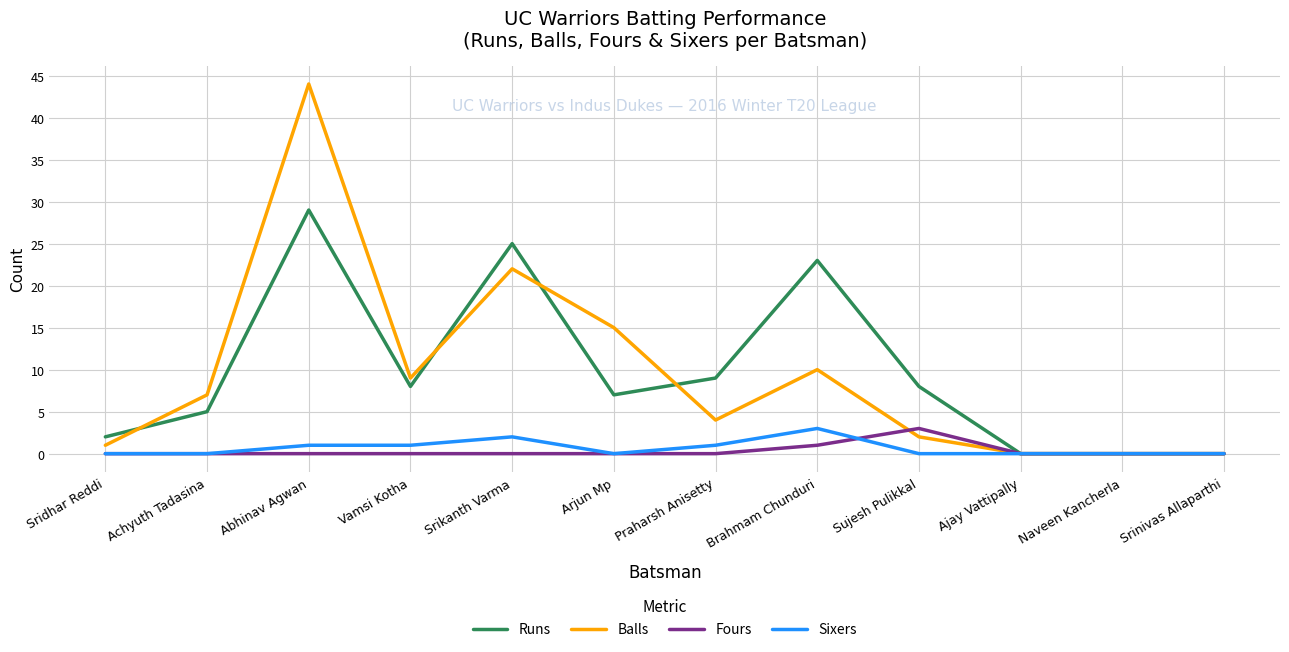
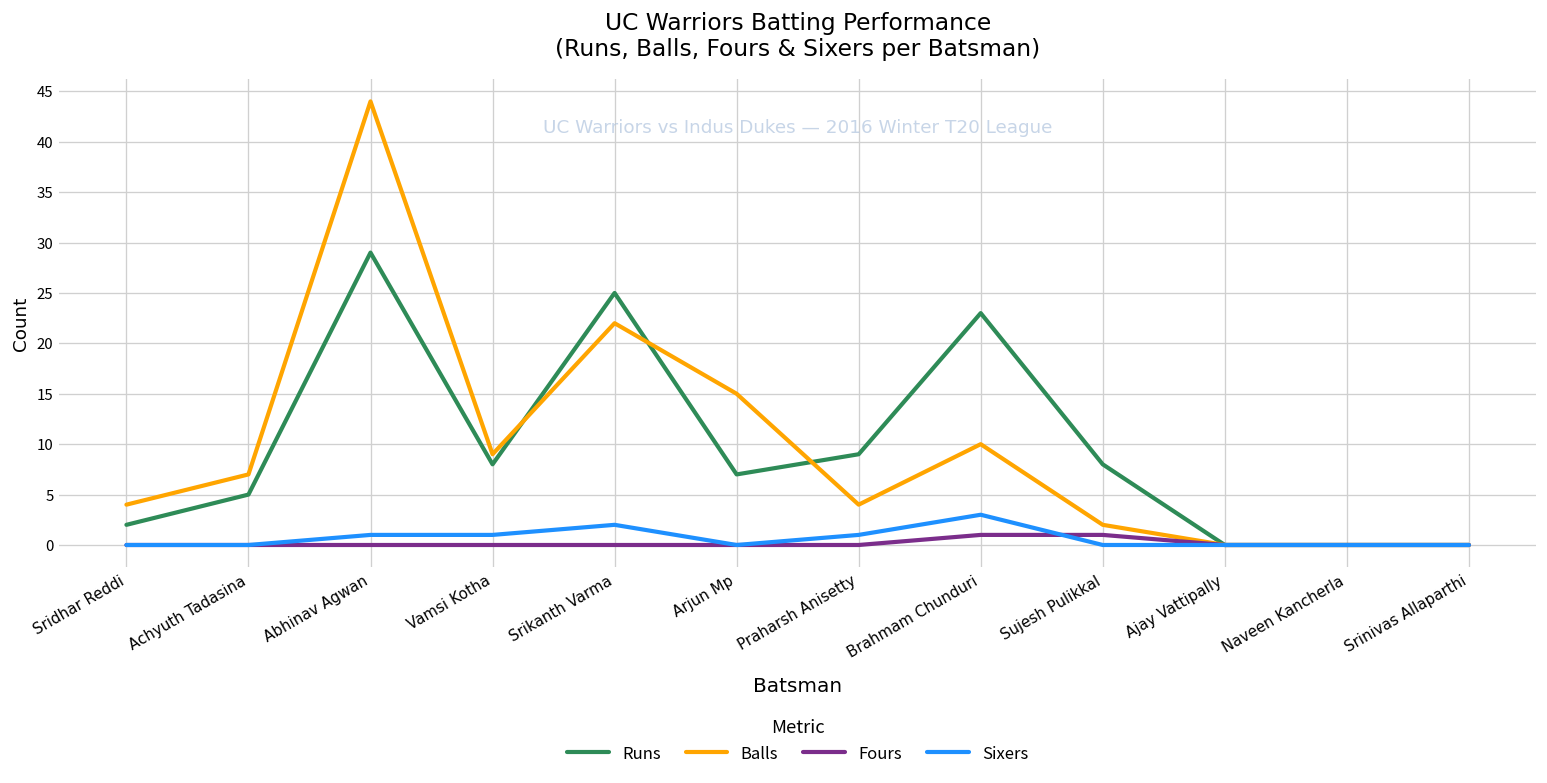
Balls, Sridhar Reddi: 1 -> 4
Fours, Sujesh Pulikkal: 3 -> 1
